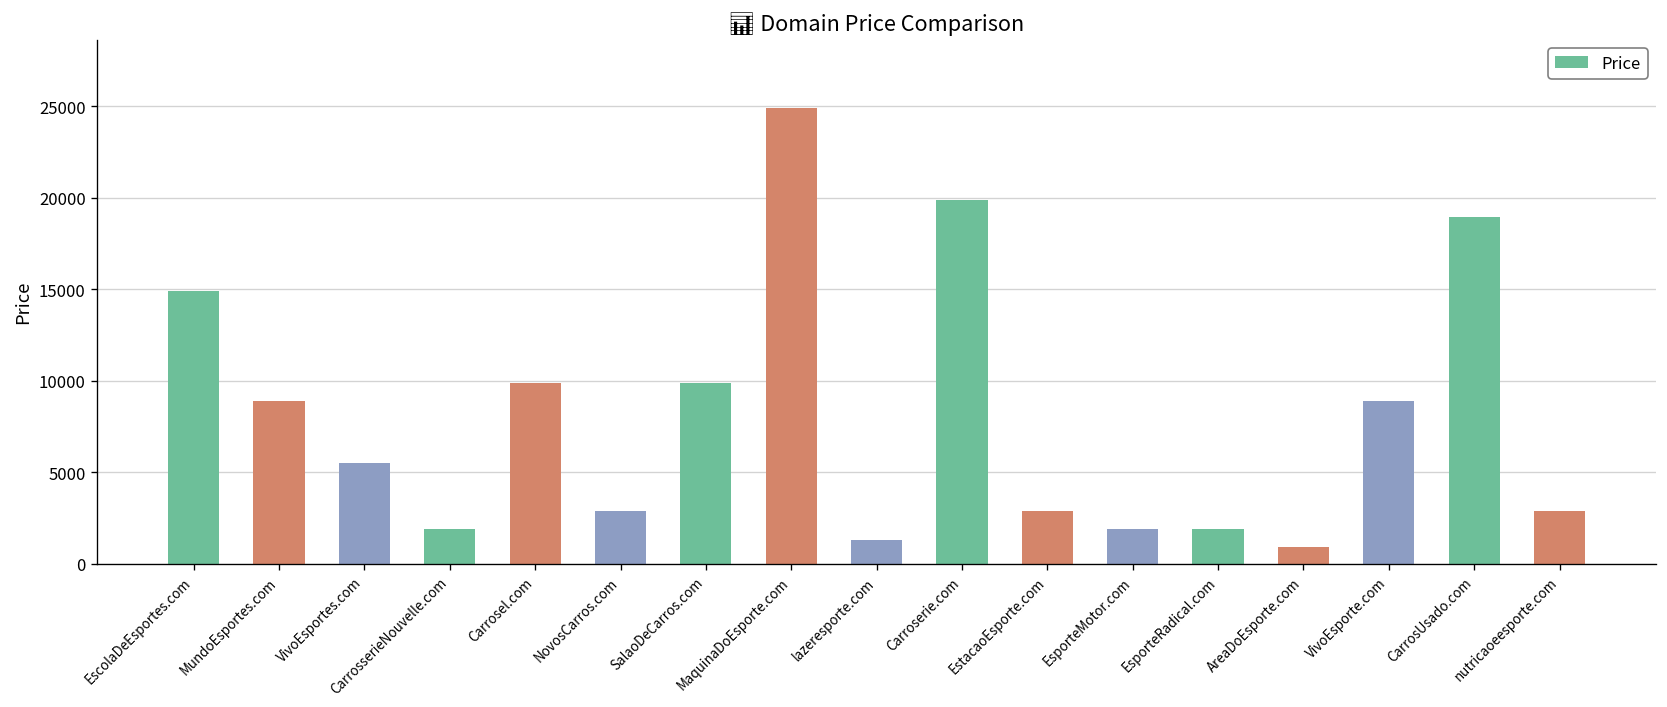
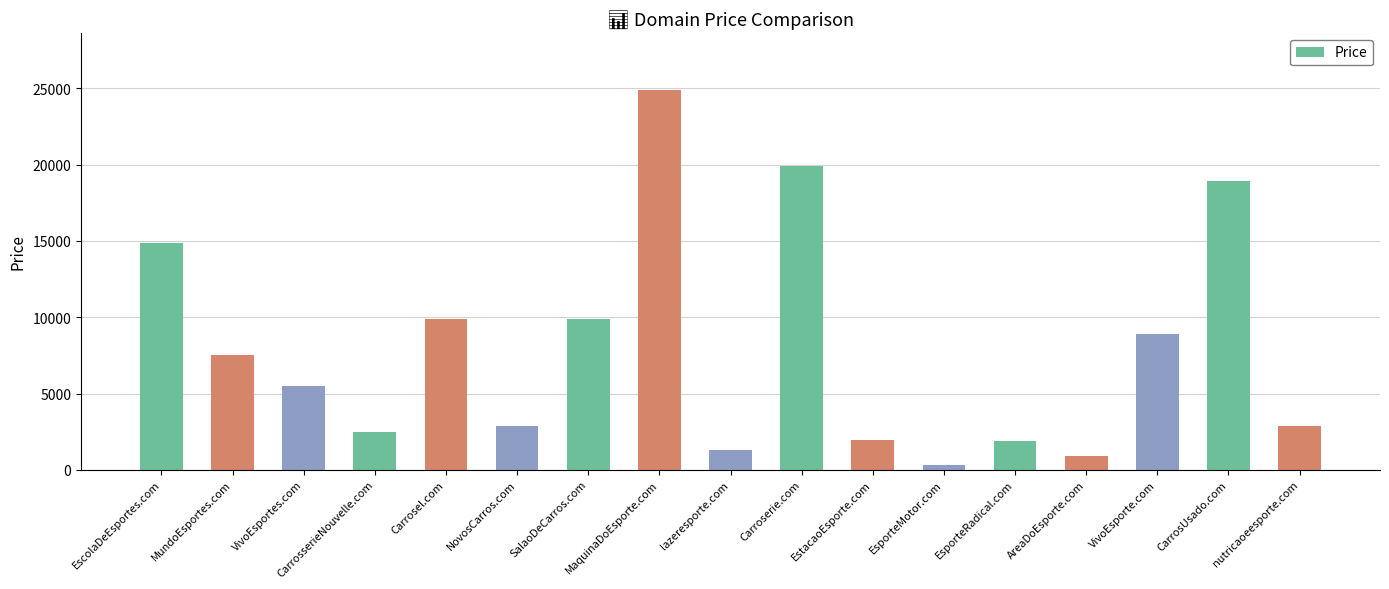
MundoEsportes.com: 8900 -> 7500
CarrosserieNouvelle.com: 1900 -> 2500
EstacaoEsporte.com: 2900 -> 2000
EsporteMotor.com: 1900 -> 300
